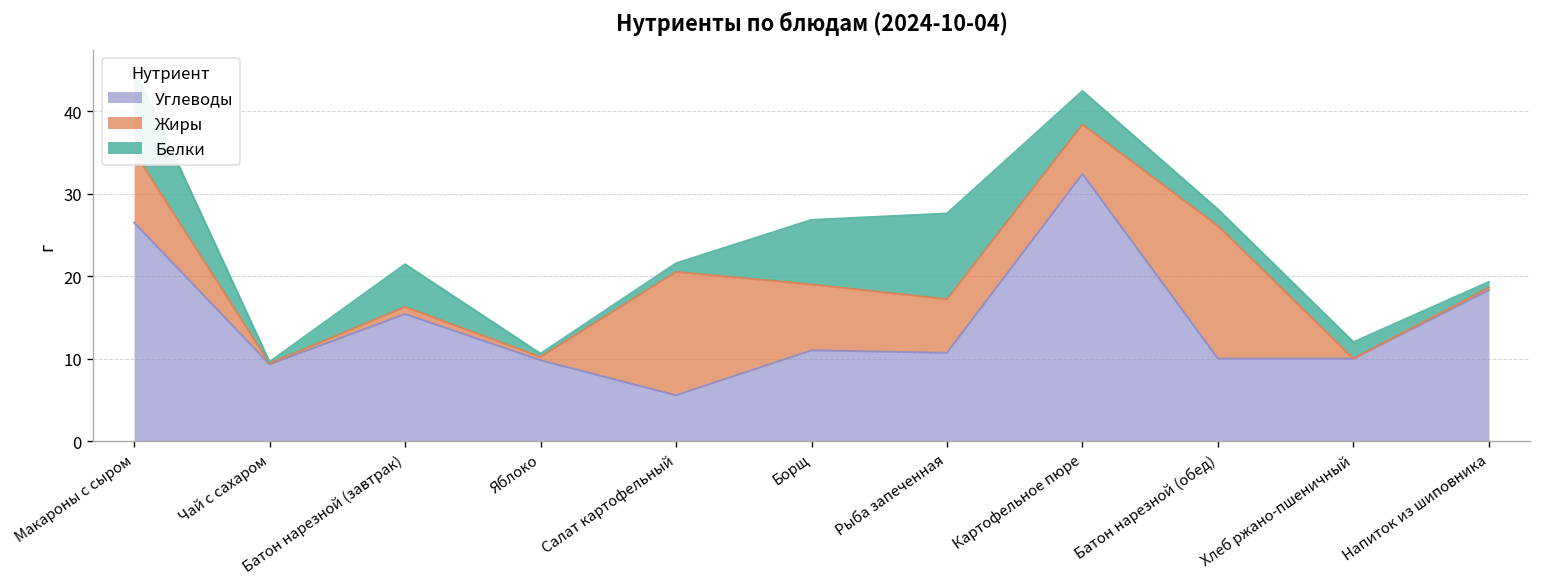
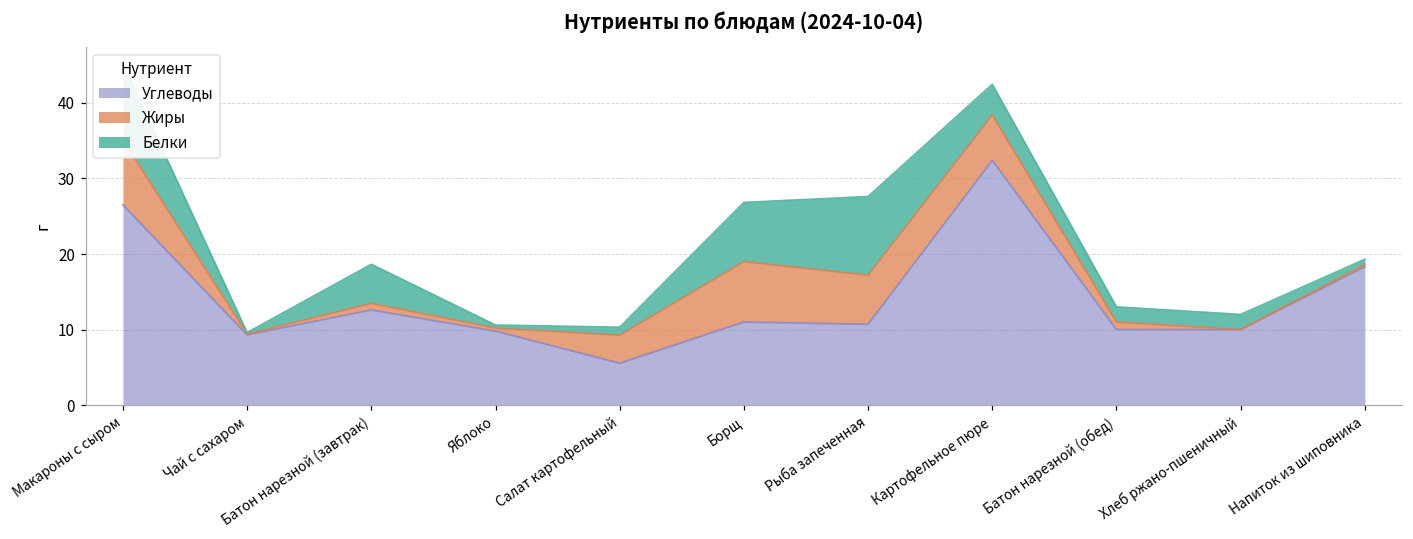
Углеводы, Батон нарезной (завтрак): 15 -> 13
Жиры, Салат картофельный: 15 -> 4
Жиры, Батон нарезной (обед): 16 -> 1
